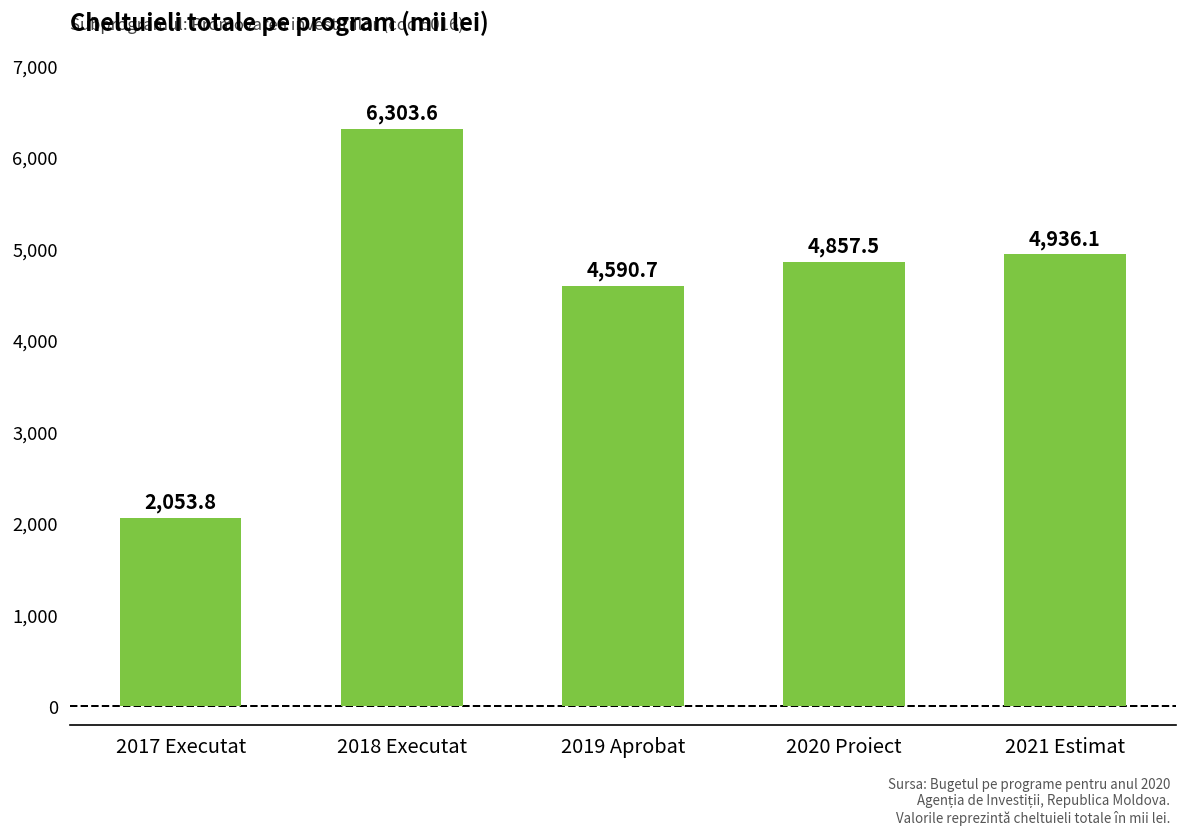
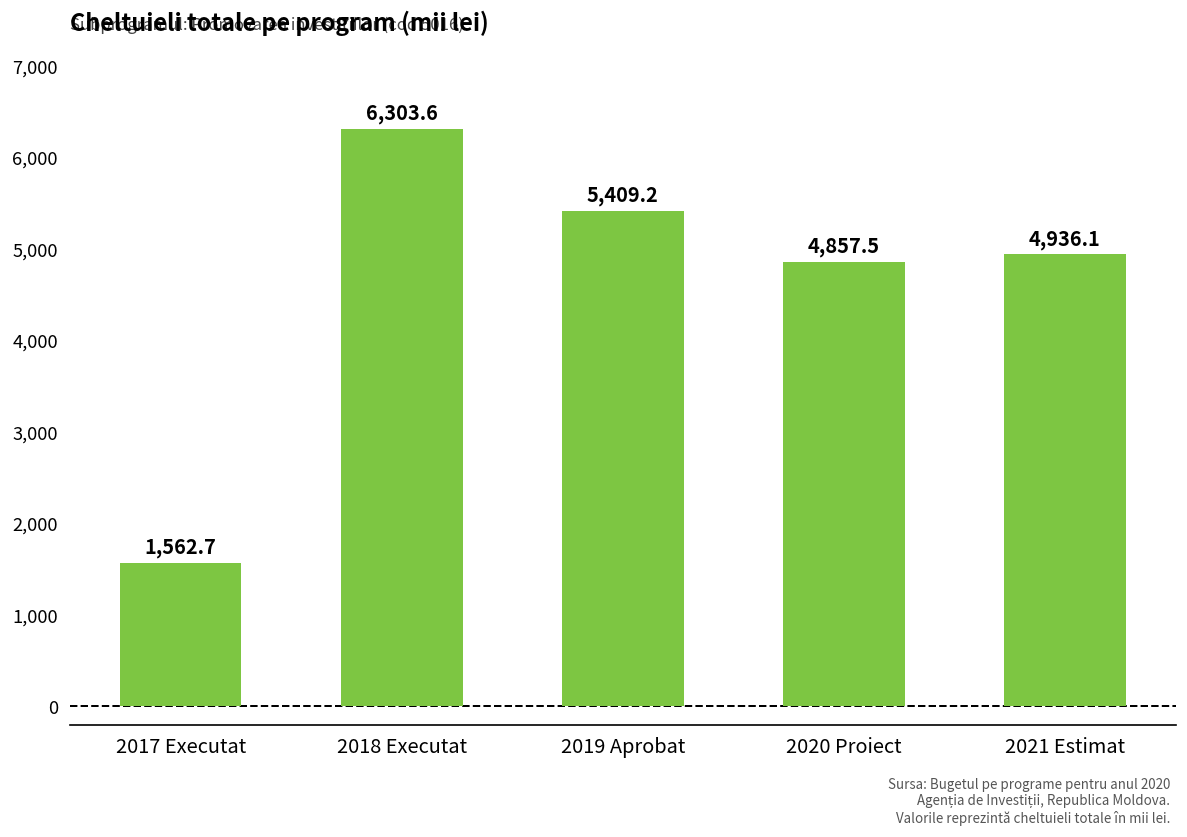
2017 Executat: 2,053.8 -> 1,562.7
2019 Aprobat: 4,590.7 -> 5,409.2
